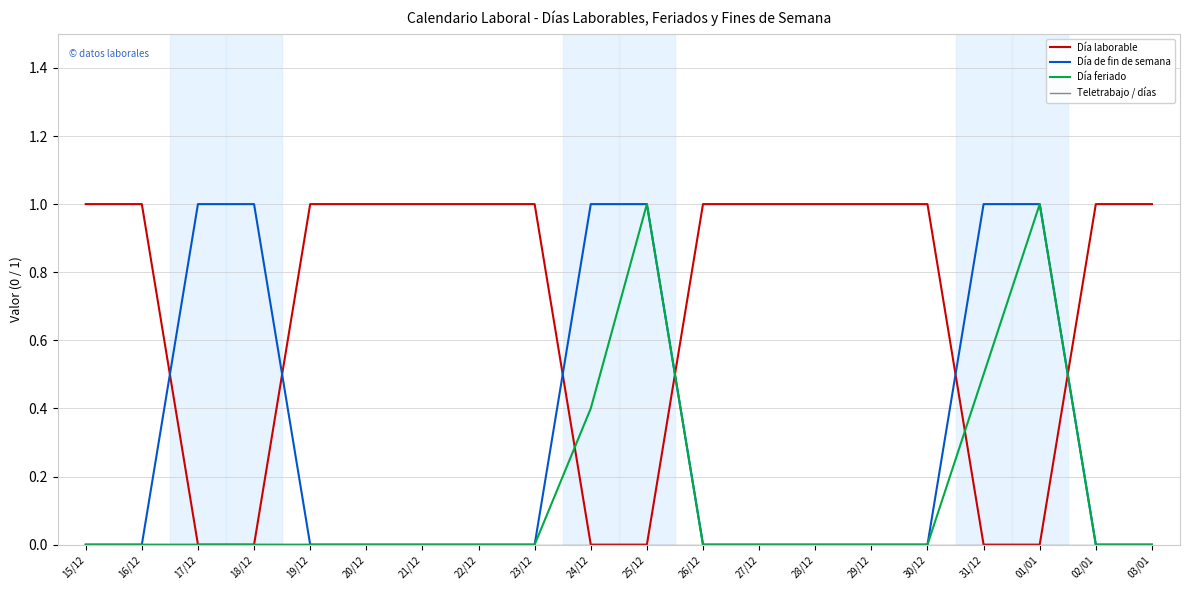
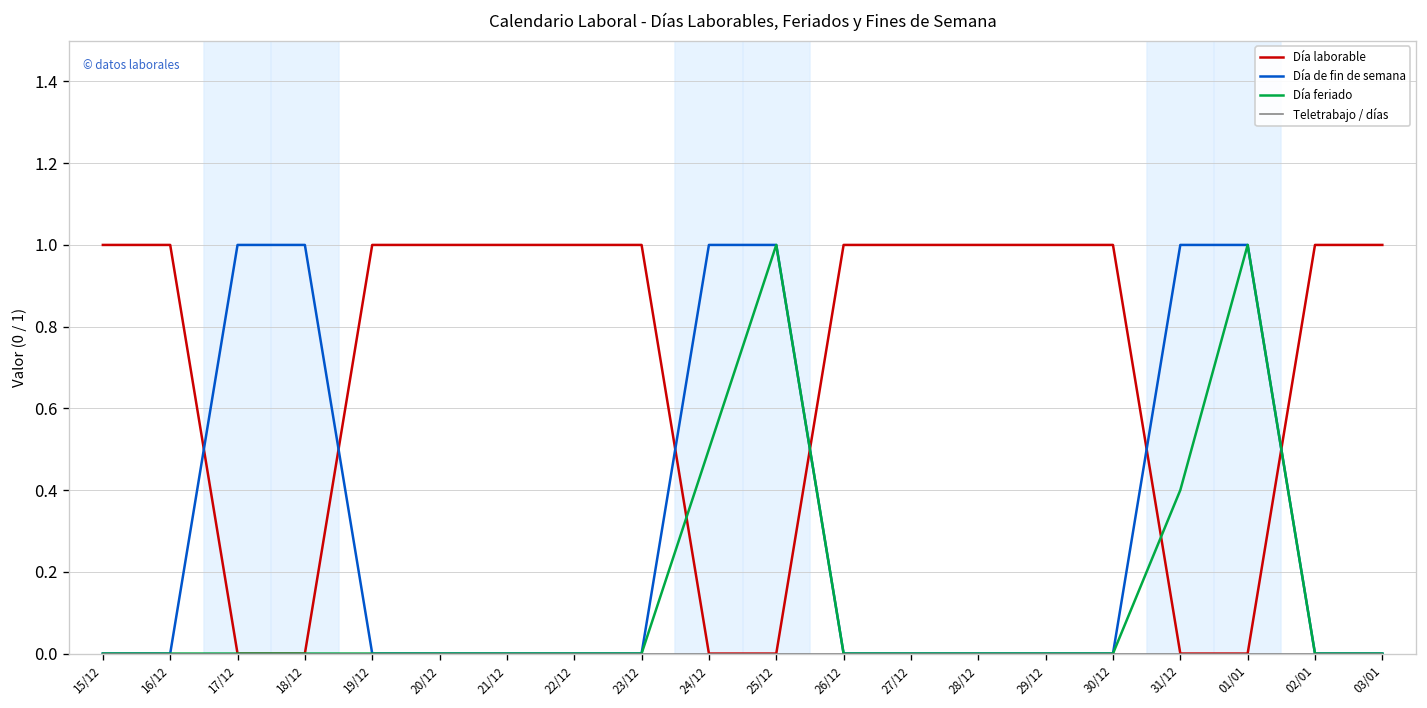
Día feriado, 24/12: 0.4 -> 0.5
Día feriado, 31/12: 0.5 -> 0.4
